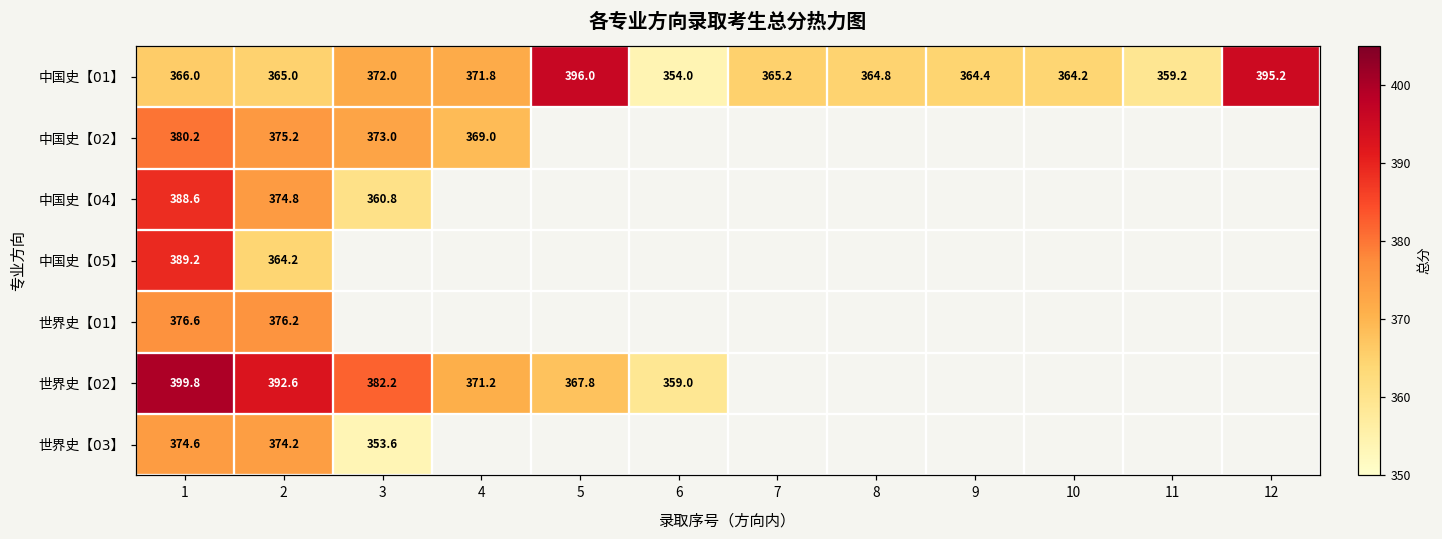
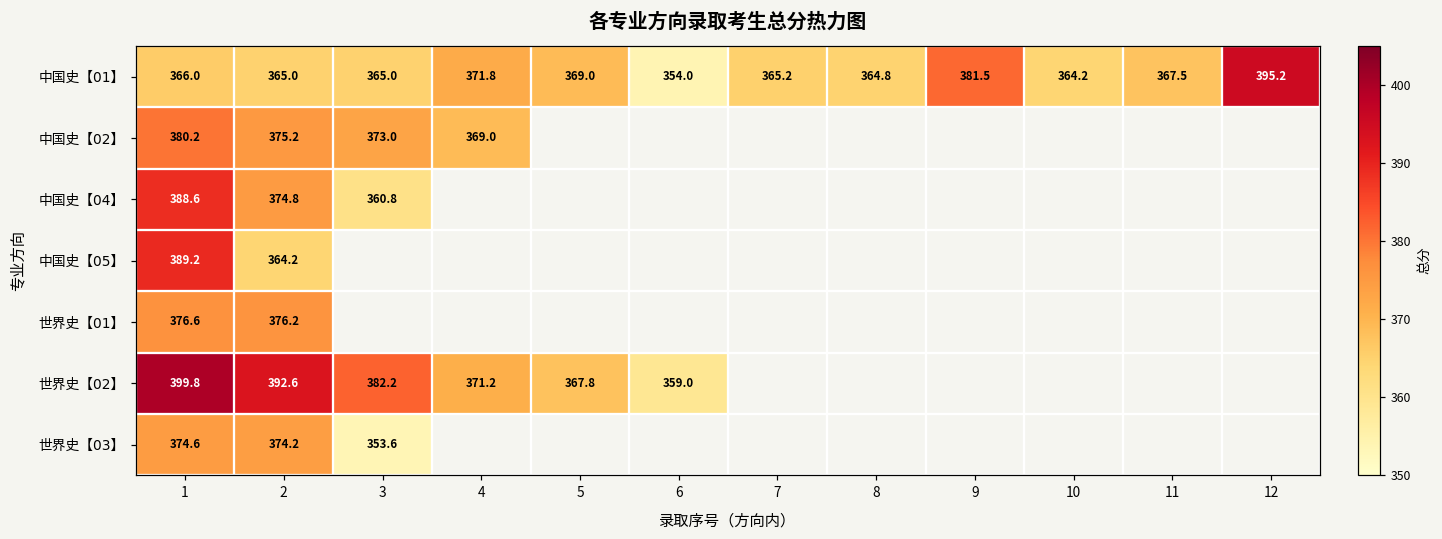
中国史【01】, 3: 372.0 -> 365.0
中国史【01】, 5: 396.0 -> 369.0
中国史【01】, 9: 364.4 -> 381.5
中国史【01】, 11: 359.2 -> 367.5
